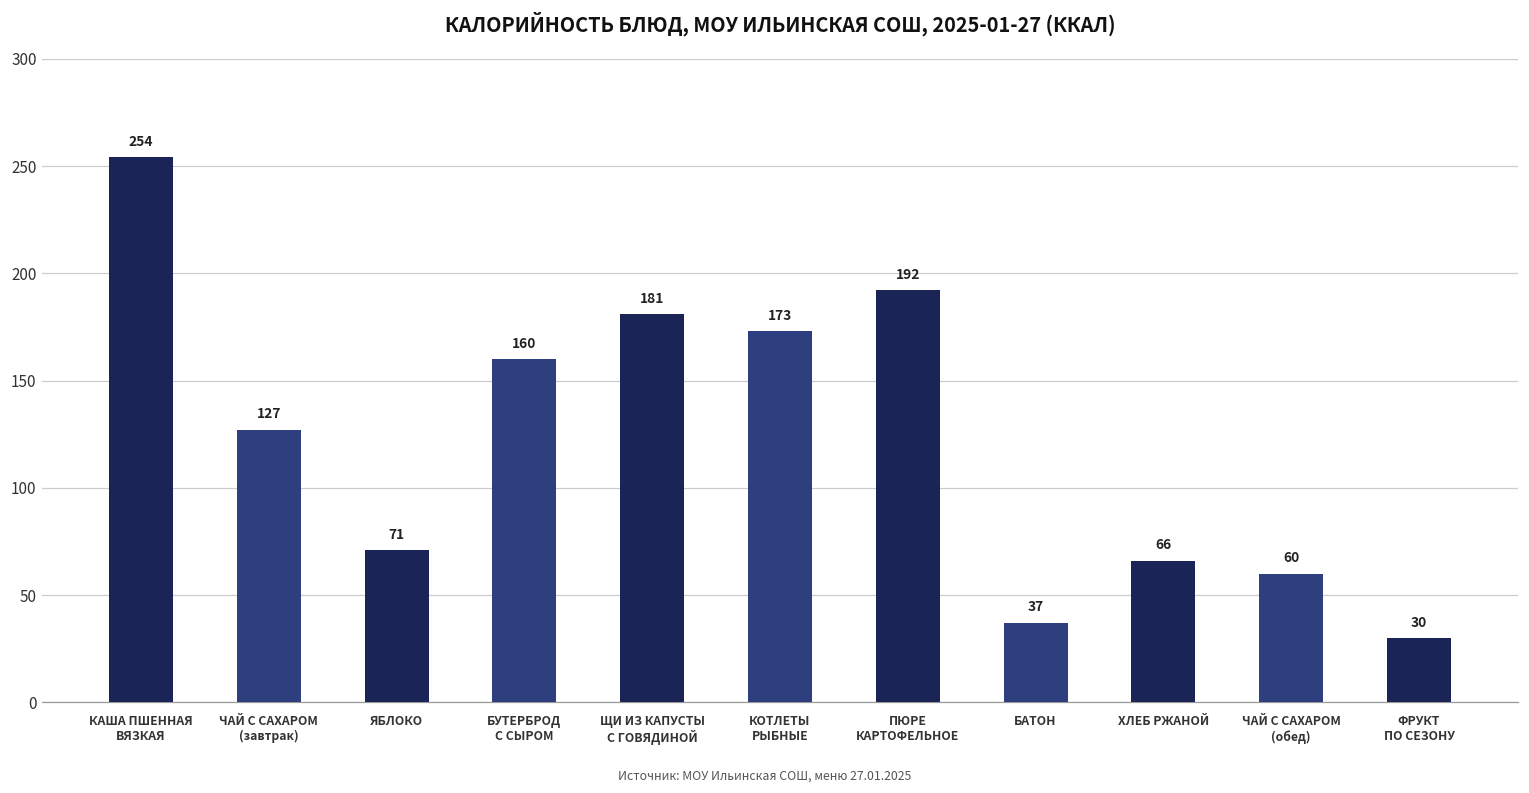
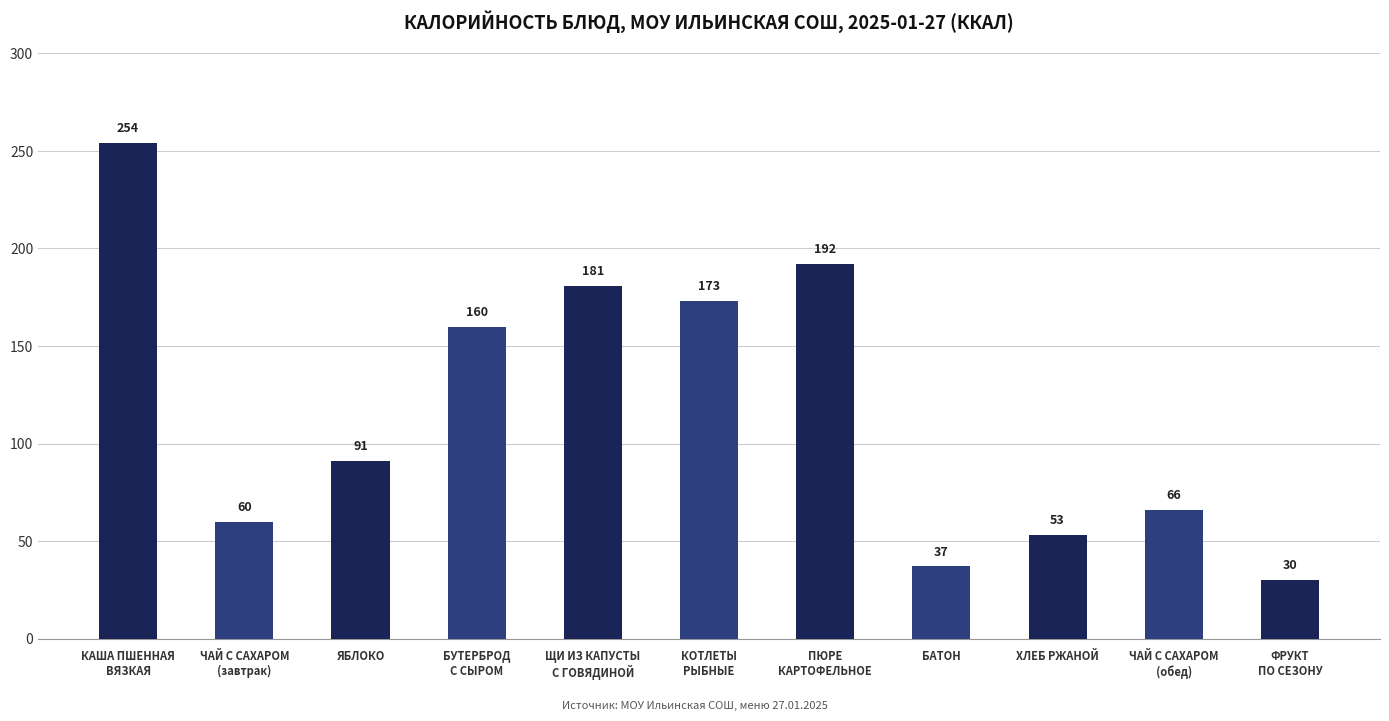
ЧАЙ С САХАРОМ (завтрак): 127 -> 60
ЯБЛОКО: 71 -> 91
ХЛЕБ РЖАНОЙ: 66 -> 53
ЧАЙ С САХАРОМ (обед): 60 -> 66
